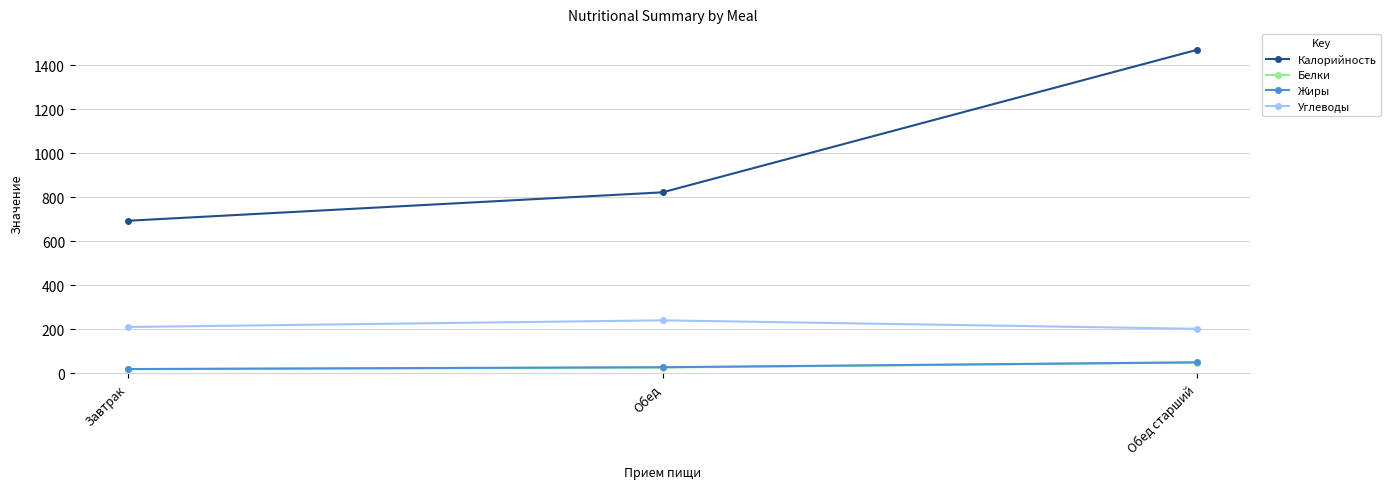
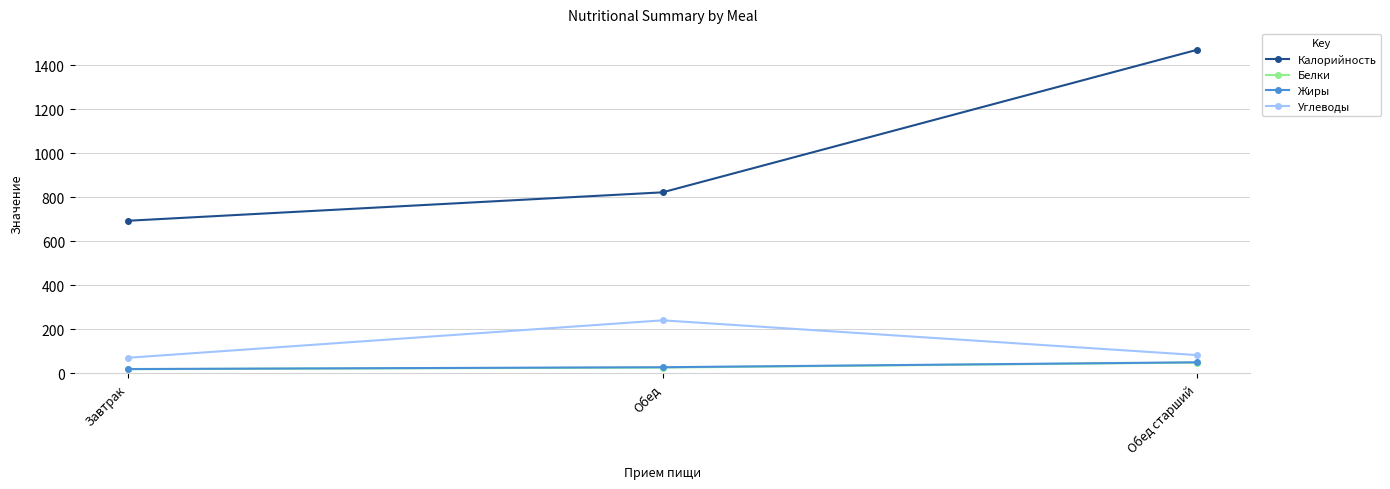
Углеводы, Завтрак: 210 -> 70
Углеводы, Обед старший: 200 -> 80
